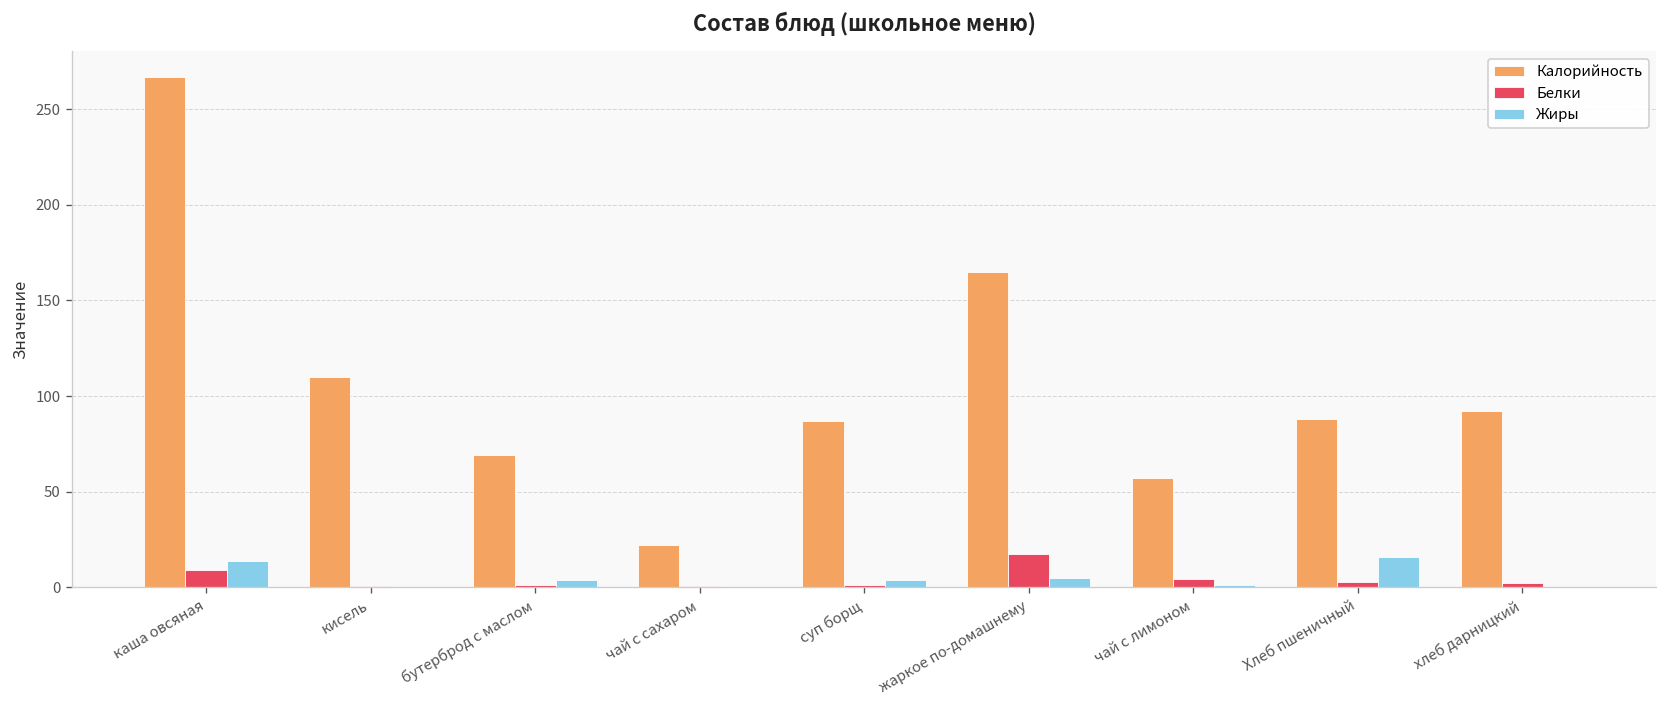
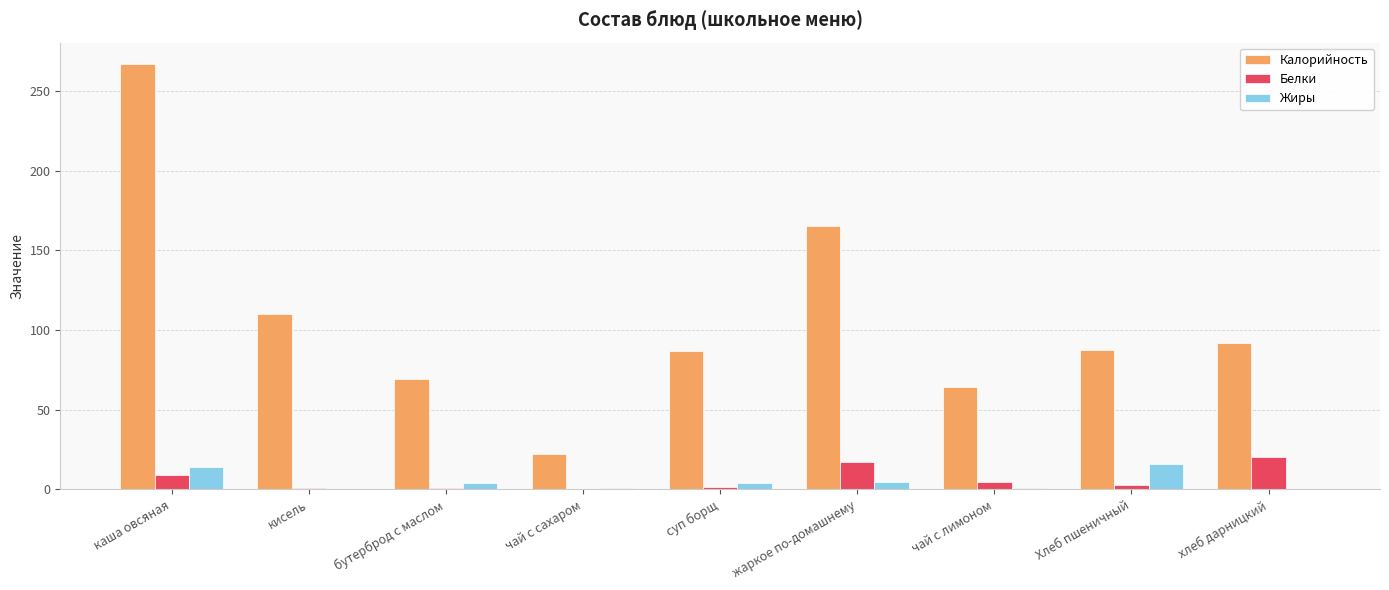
Калорийность, чай с лимоном: 57 -> 64
Белки, хлеб дарницкий: 2 -> 20
